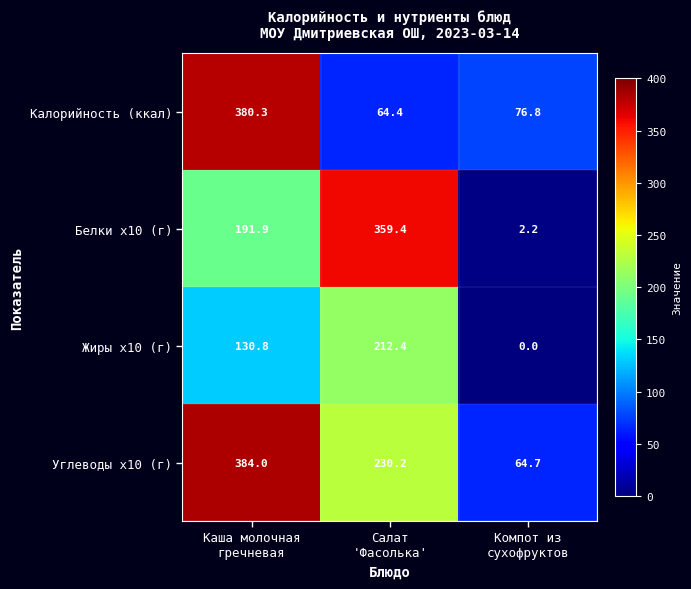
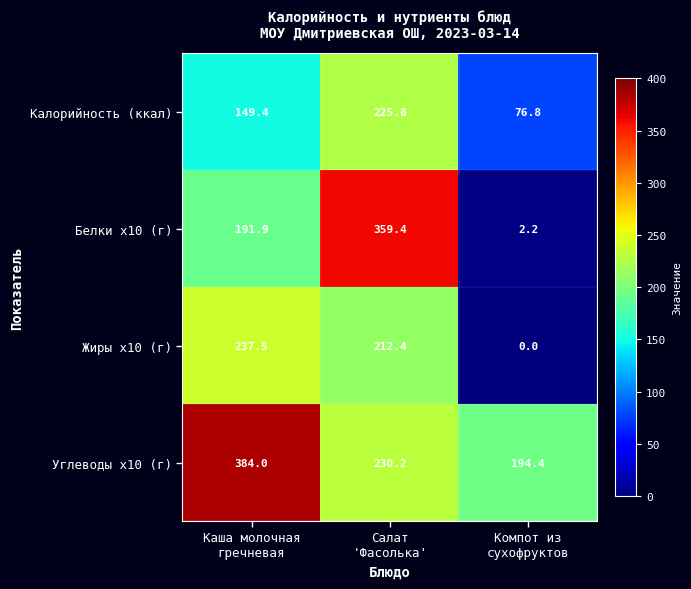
Калорийность (ккал), Каша молочная гречневая: 380.3 -> 149.4
Калорийность (ккал), Салат 'Фасолька': 64.4 -> 225.8
Жиры x10 (г), Каша молочная гречневая: 130.8 -> 237.5
Углеводы x10 (г), Компот из сухофруктов: 64.7 -> 194.4
